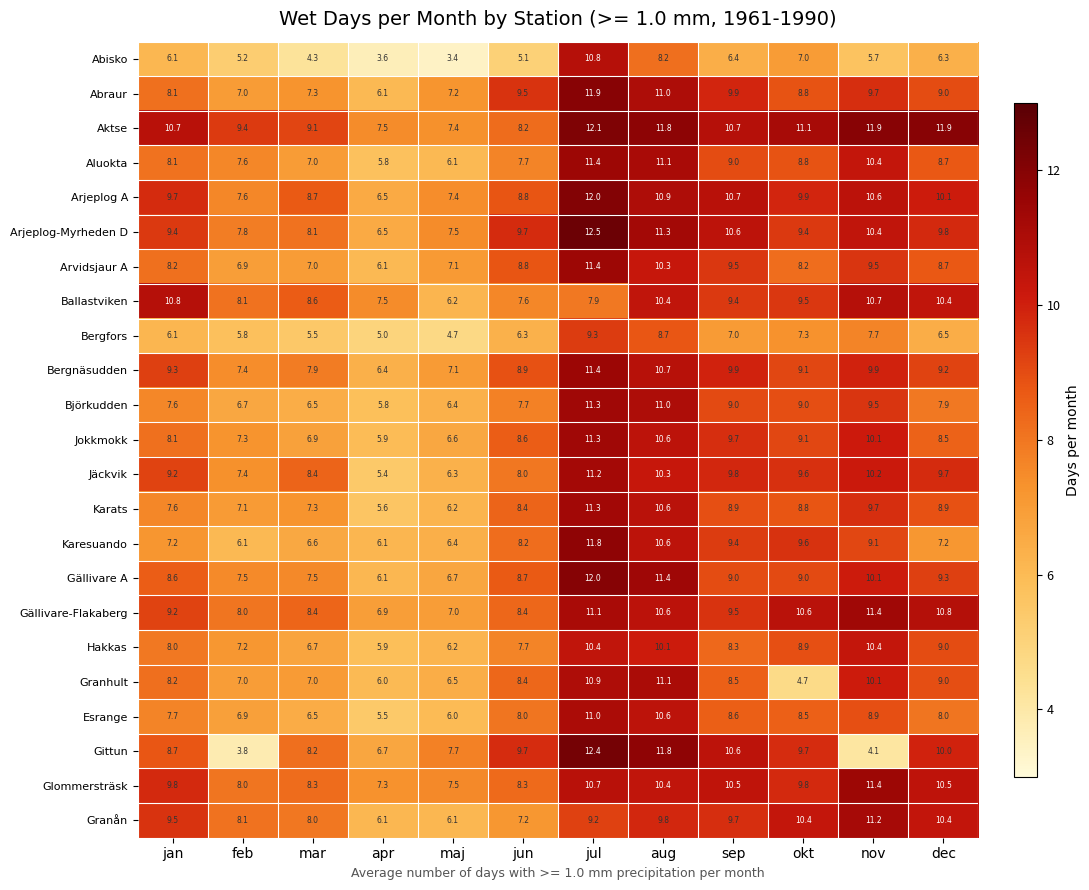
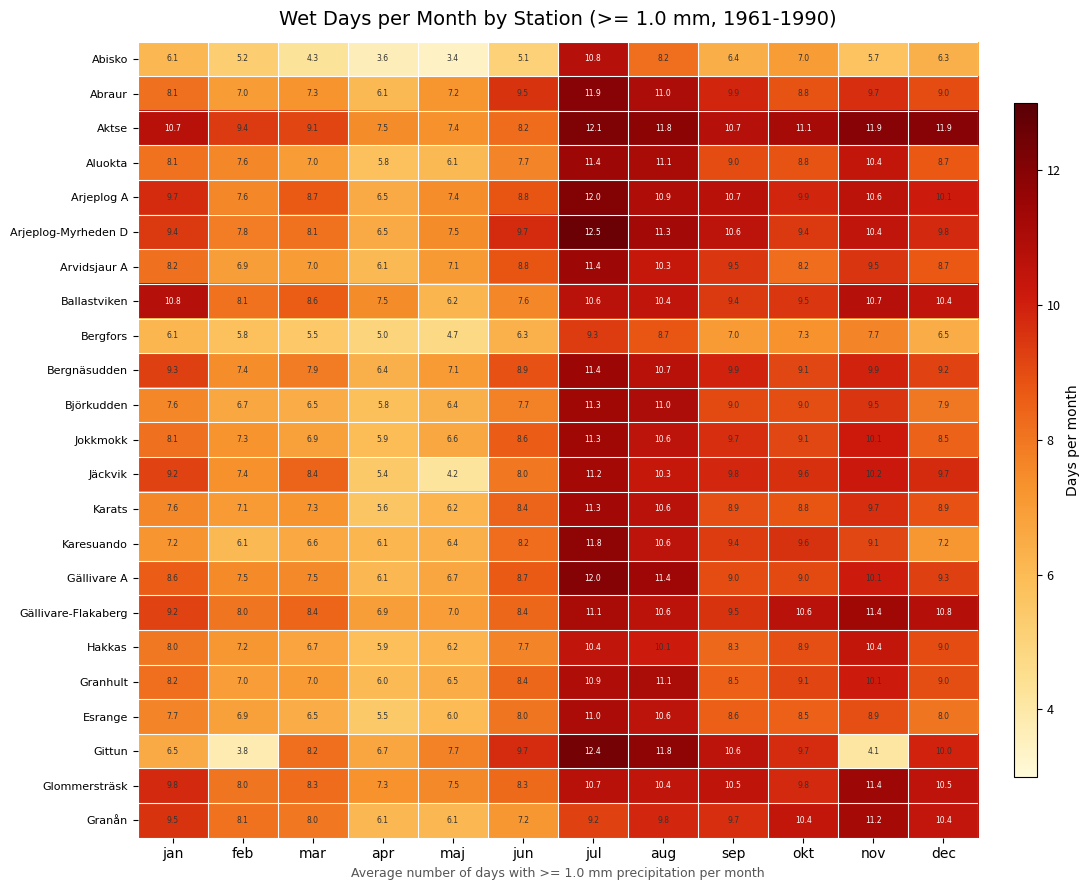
Ballastviken, jul: 7.9 -> 10.6
Jäckvik, maj: 6.3 -> 4.2
Granhult, okt: 4.7 -> 9.1
Gittun, jan: 8.7 -> 6.5
